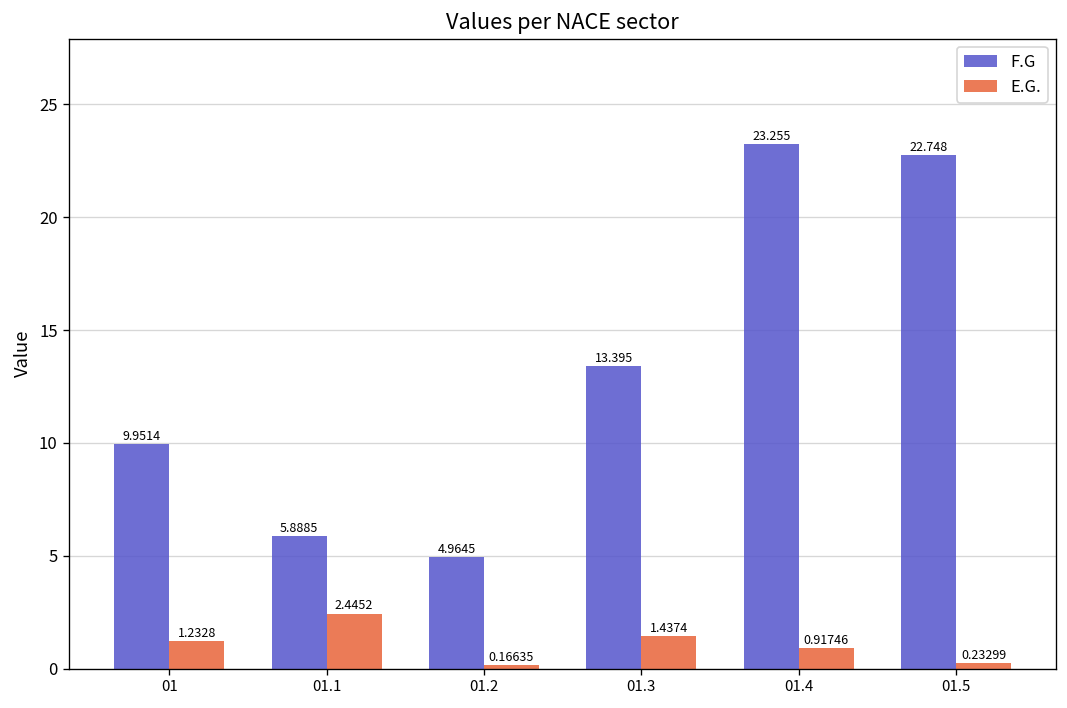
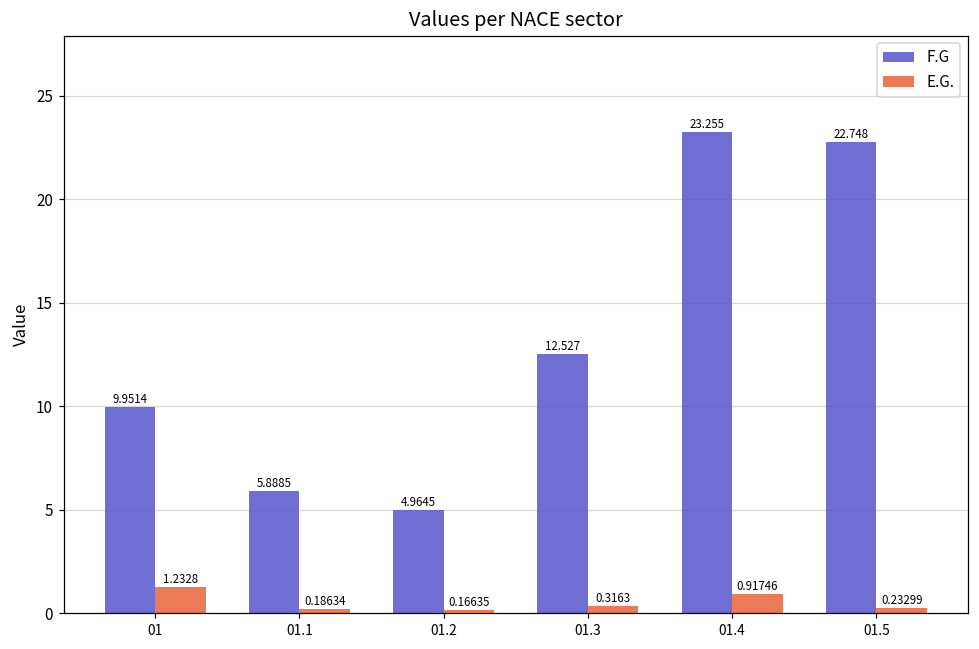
E.G., 01.1: 2.4452 -> 0.18634
F.G, 01.3: 13.395 -> 12.527
E.G., 01.3: 1.4374 -> 0.3163
